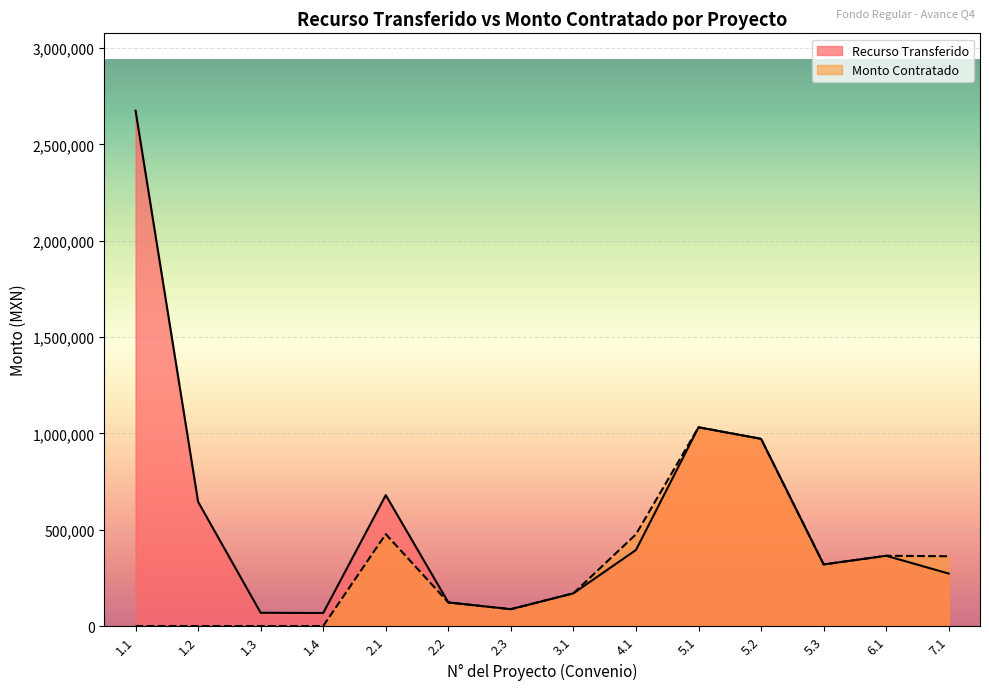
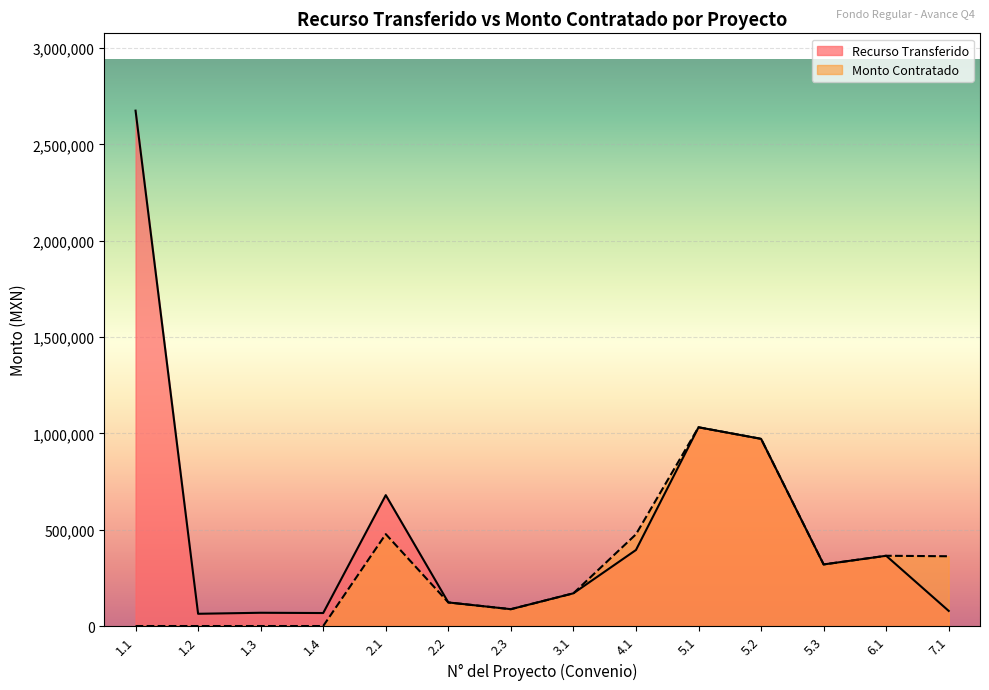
Recurso Transferido, 1.2: 640,000 -> 60,000
Recurso Transferido, 7.1: 270,000 -> 80,000
